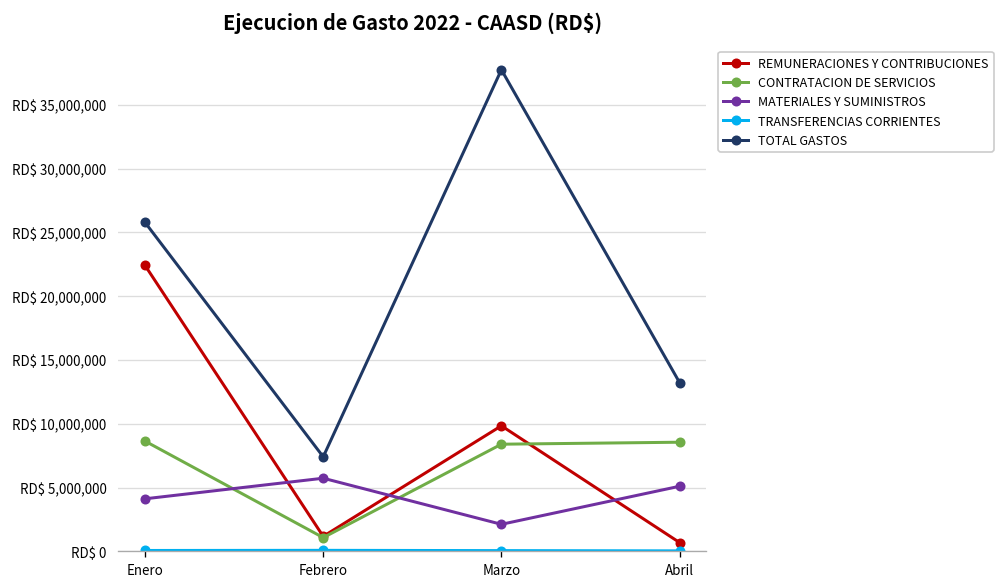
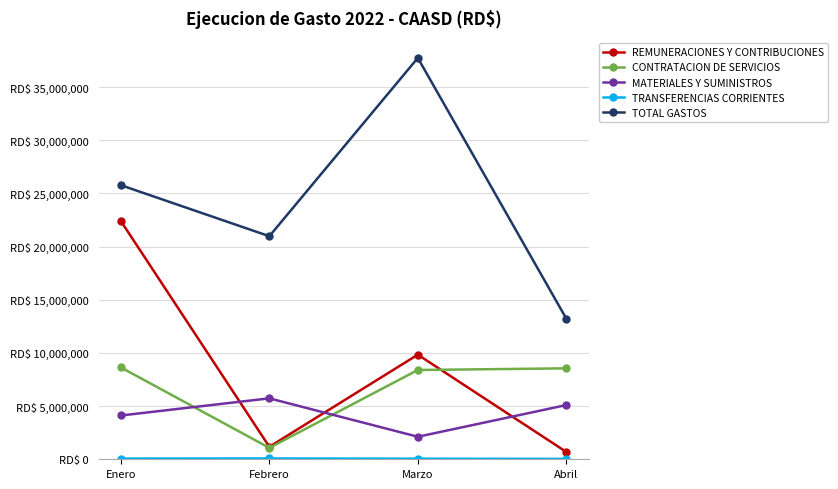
TOTAL GASTOS, Febrero: RD$ 7,400,000 -> RD$ 21,000,000
